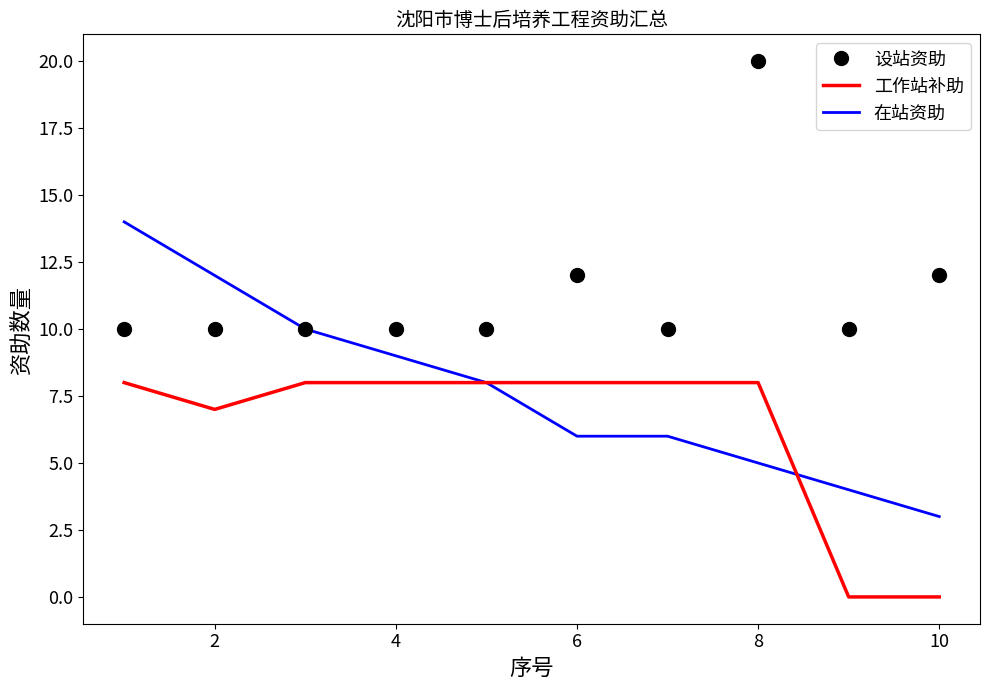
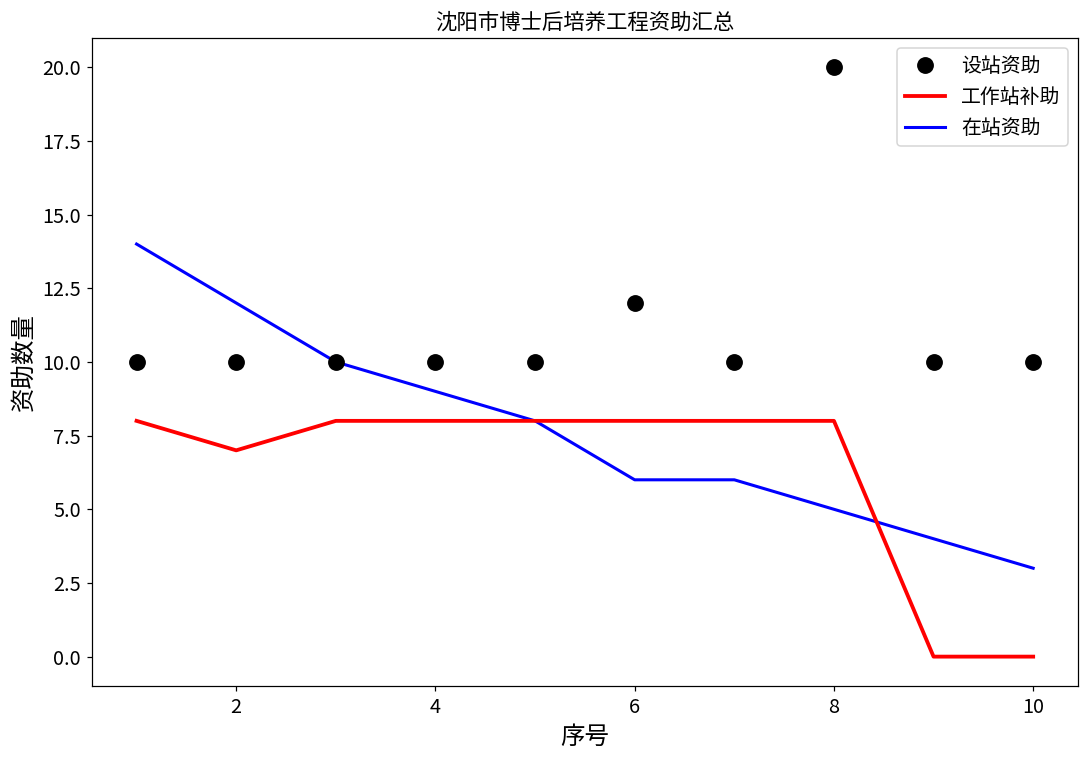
设站资助, 10: 12 -> 10
